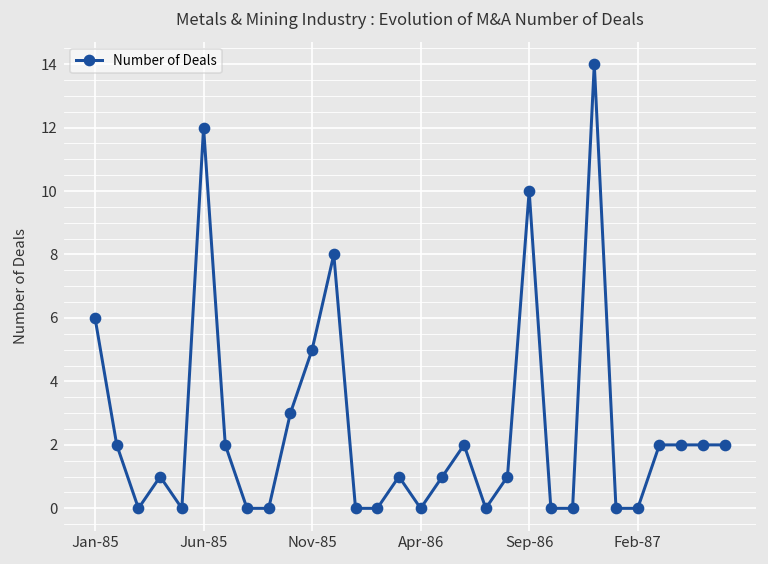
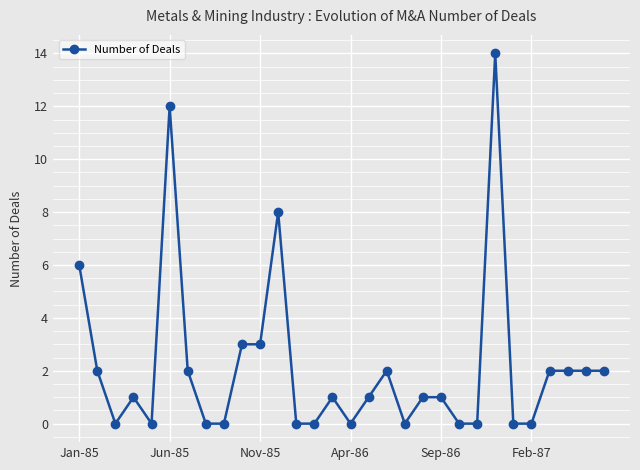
Nov-85: 5 -> 3
Sep-86: 10 -> 1
